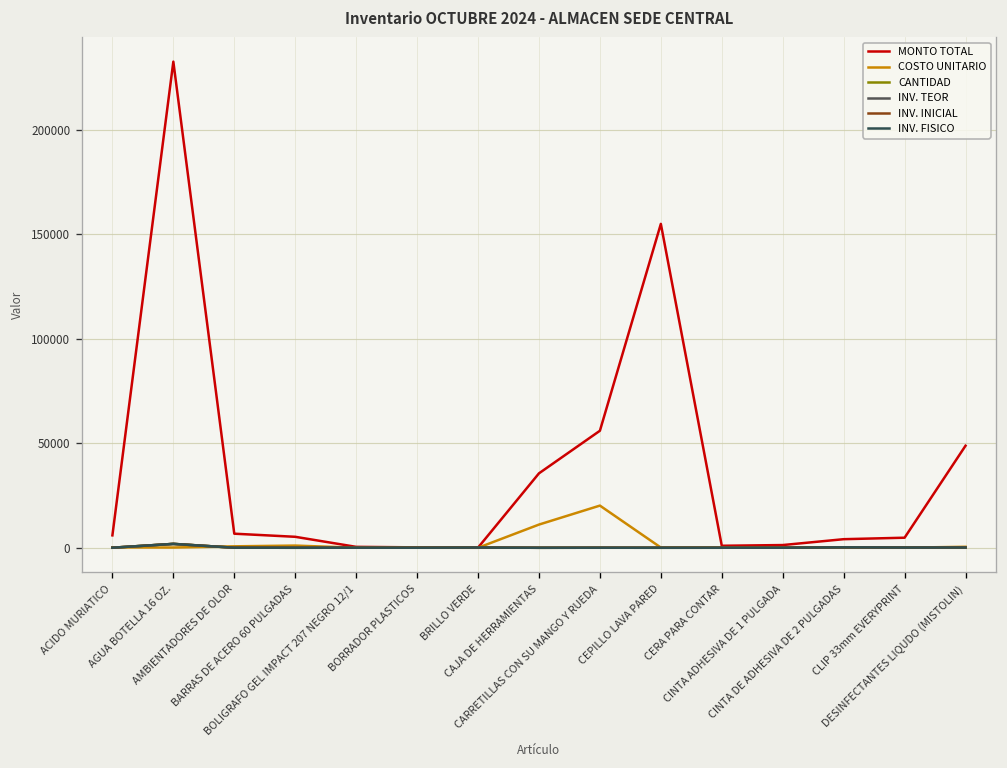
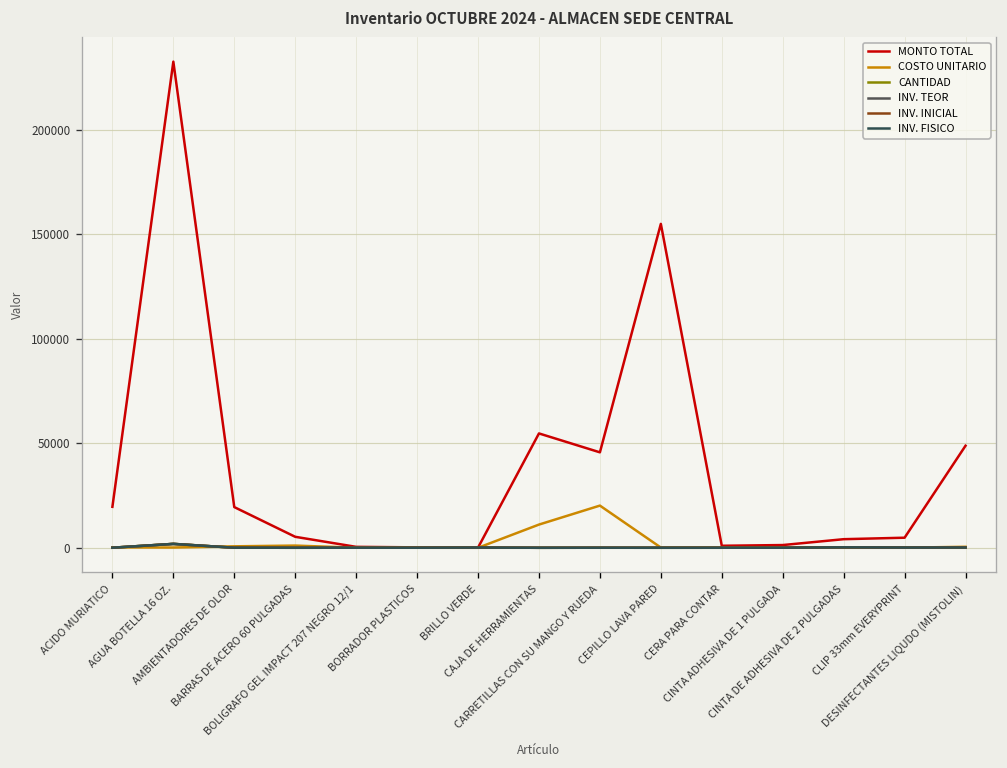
MONTO TOTAL, ACIDO MURIATICO: 6000 -> 20000
MONTO TOTAL, AMBIENTADORES DE OLOR: 7000 -> 19000
MONTO TOTAL, CAJA DE HERRAMIENTAS: 36000 -> 55000
MONTO TOTAL, CARRETILLAS CON SU MANGO Y RUEDA: 56000 -> 46000
